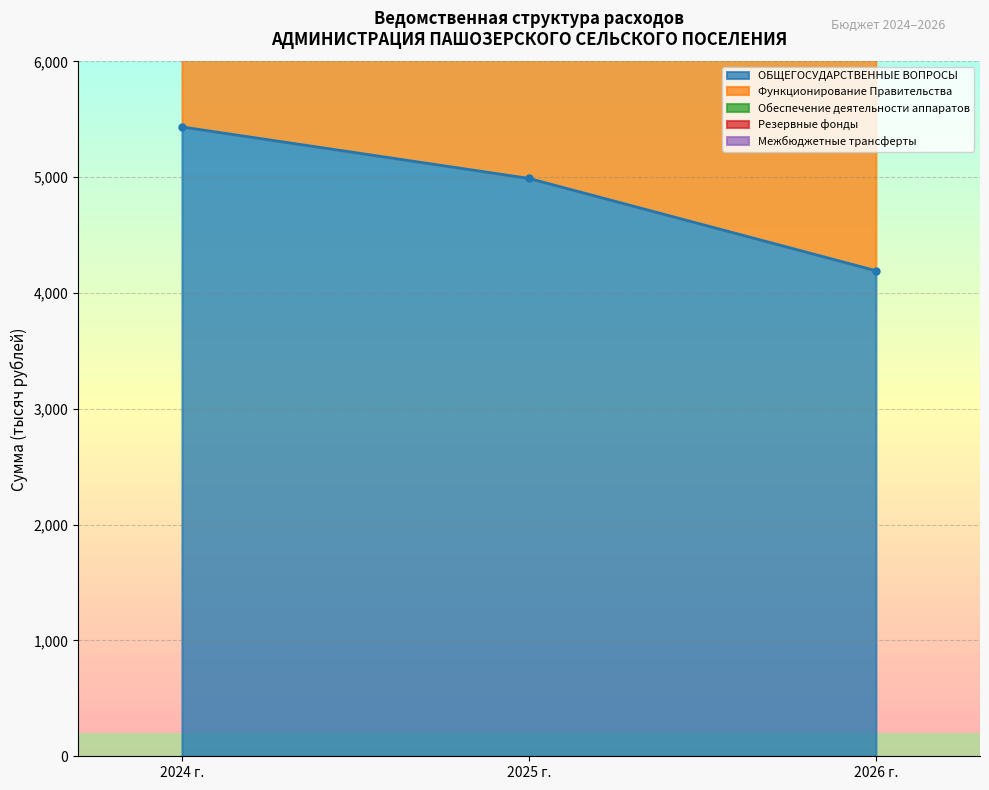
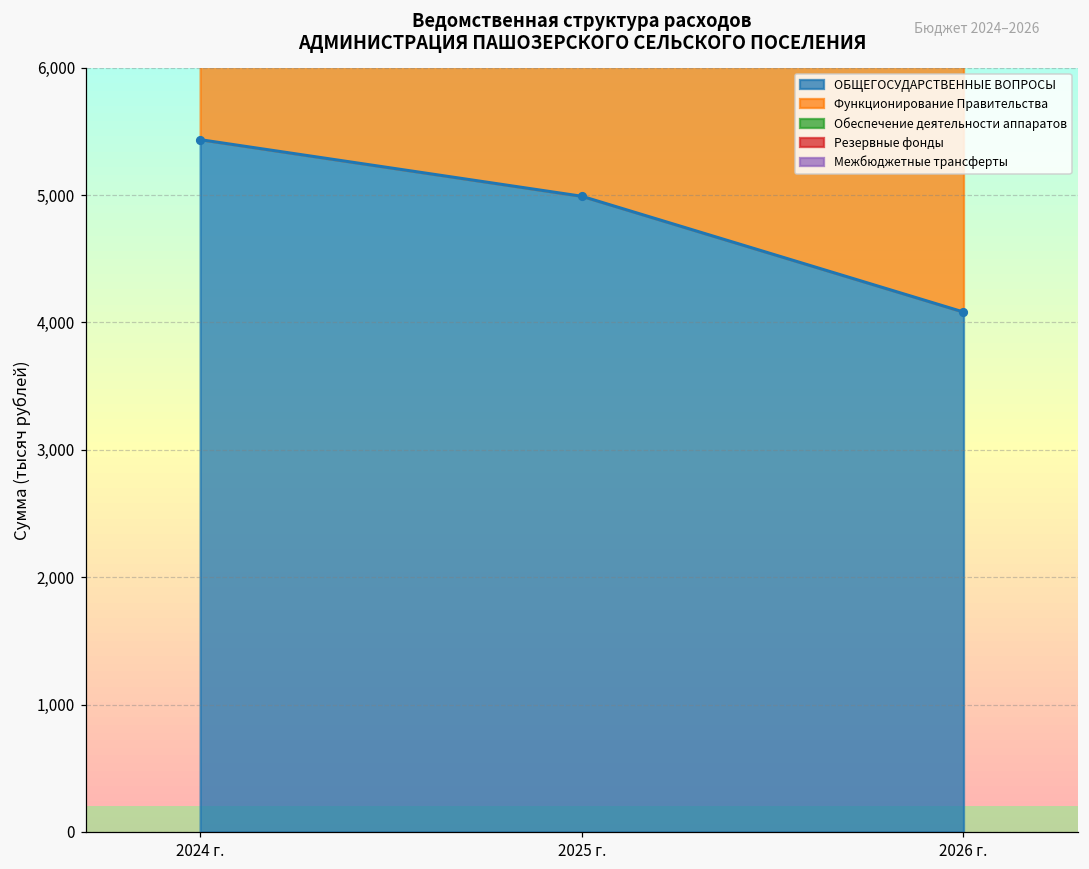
ОБЩЕГОСУДАРСТВЕННЫЕ ВОПРОСЫ, 2026 г.: 4,190 -> 4,080
